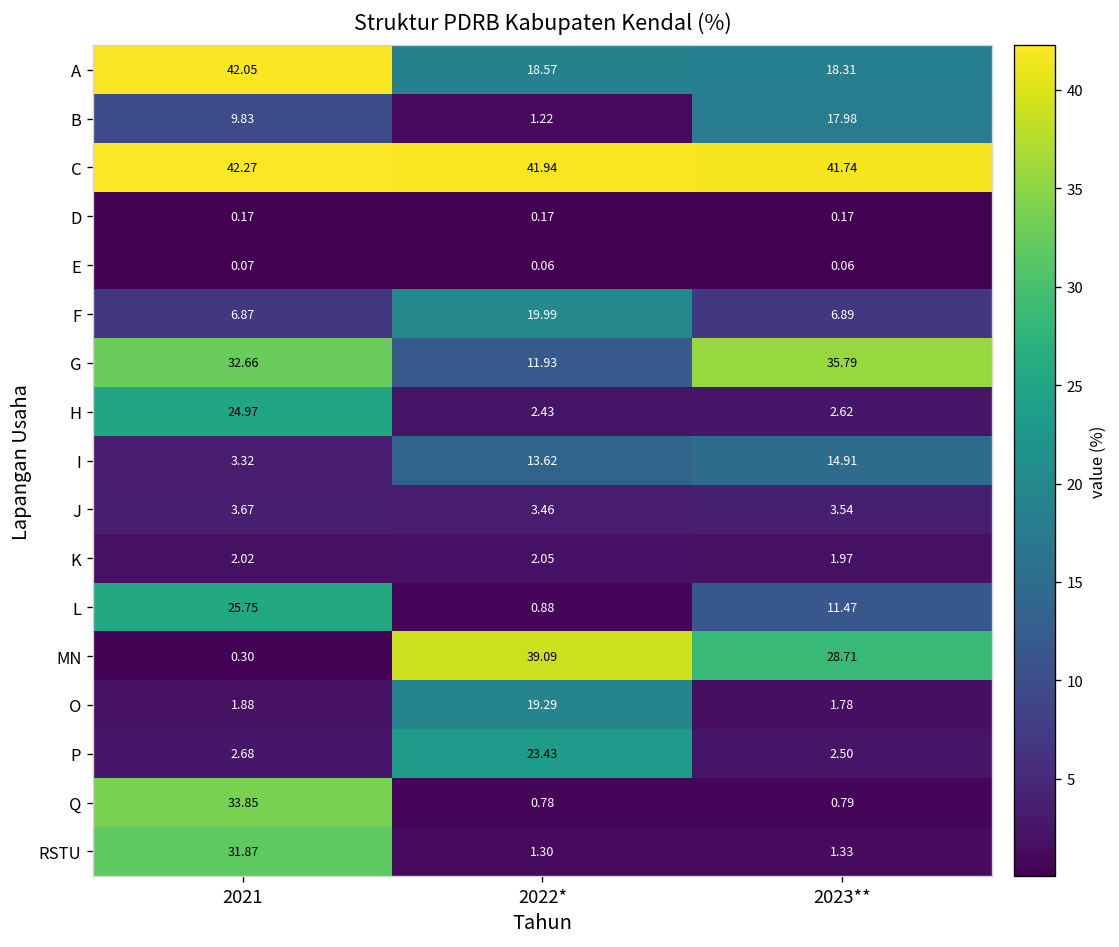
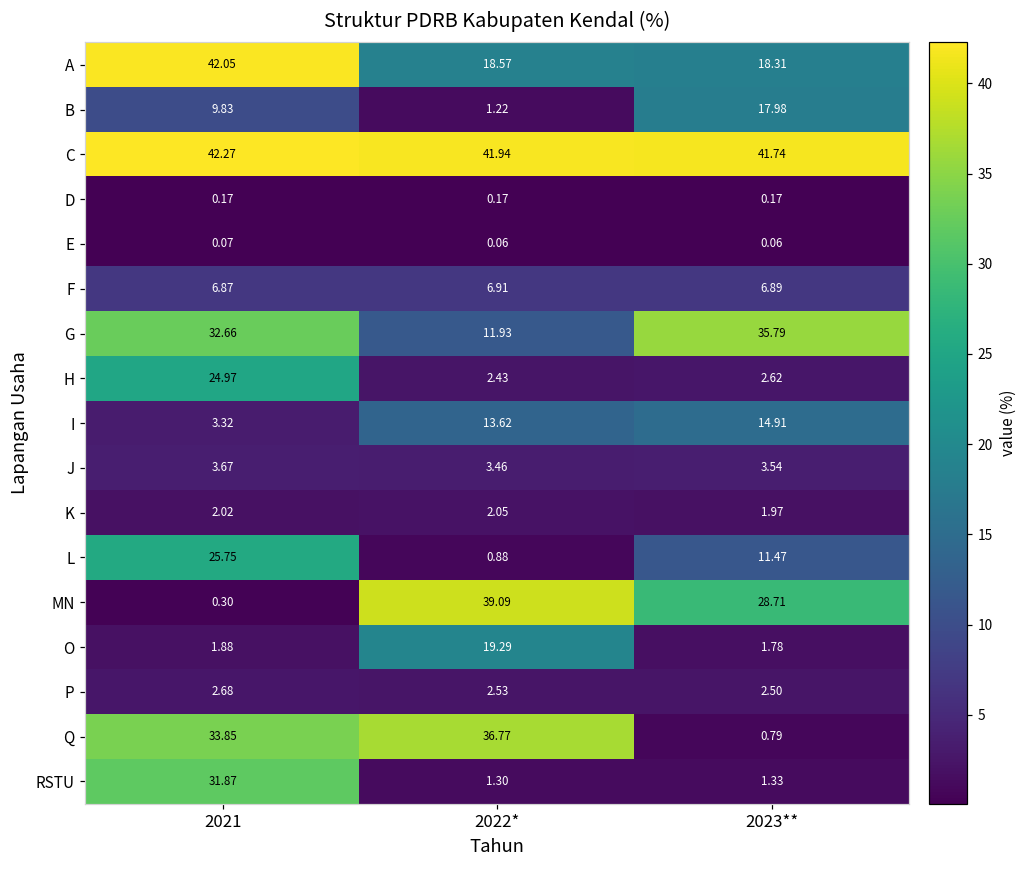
F, 2022*: 19.99 -> 6.91
P, 2022*: 23.43 -> 2.53
Q, 2022*: 0.78 -> 36.77
